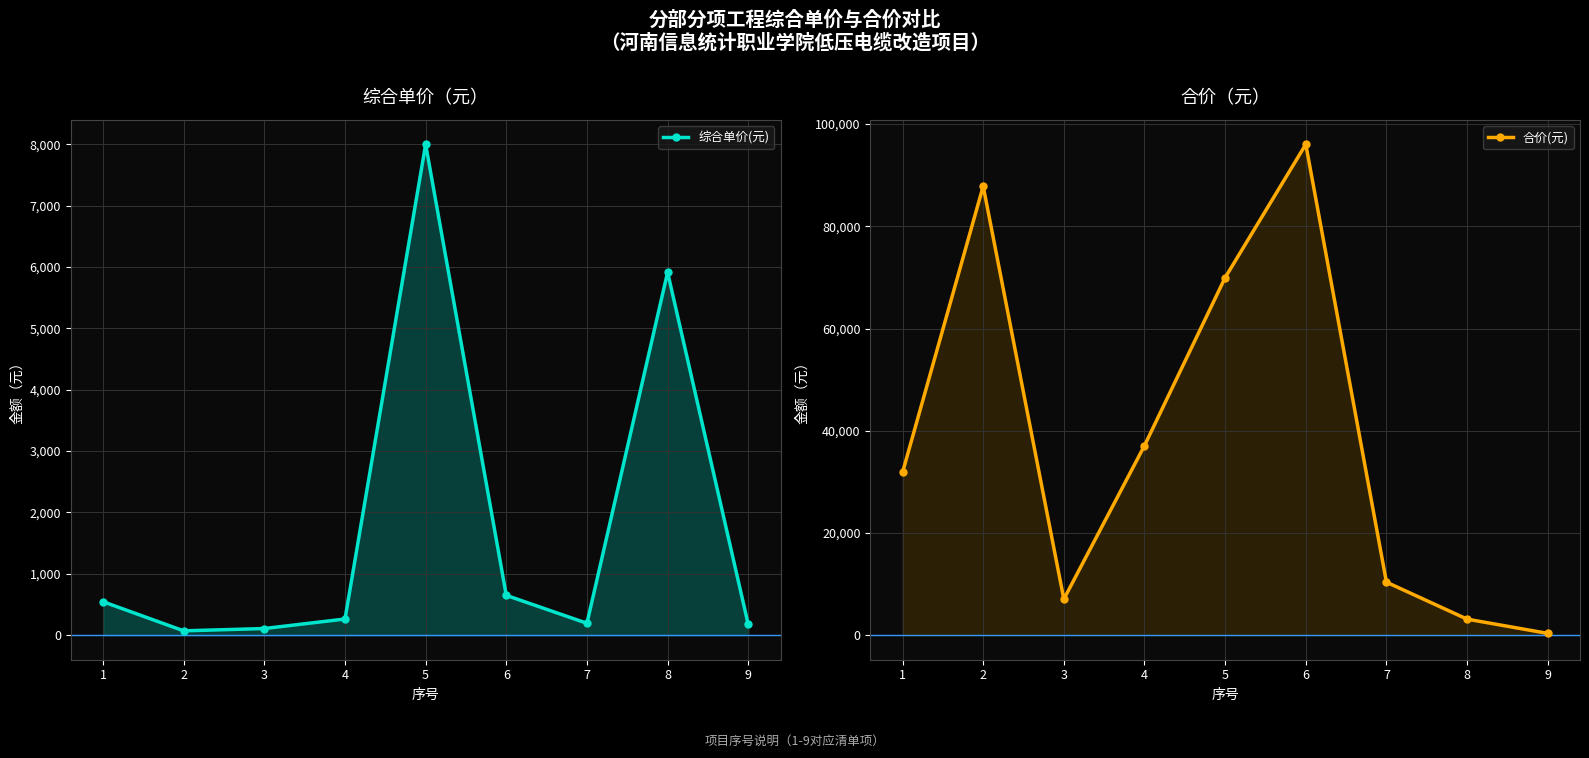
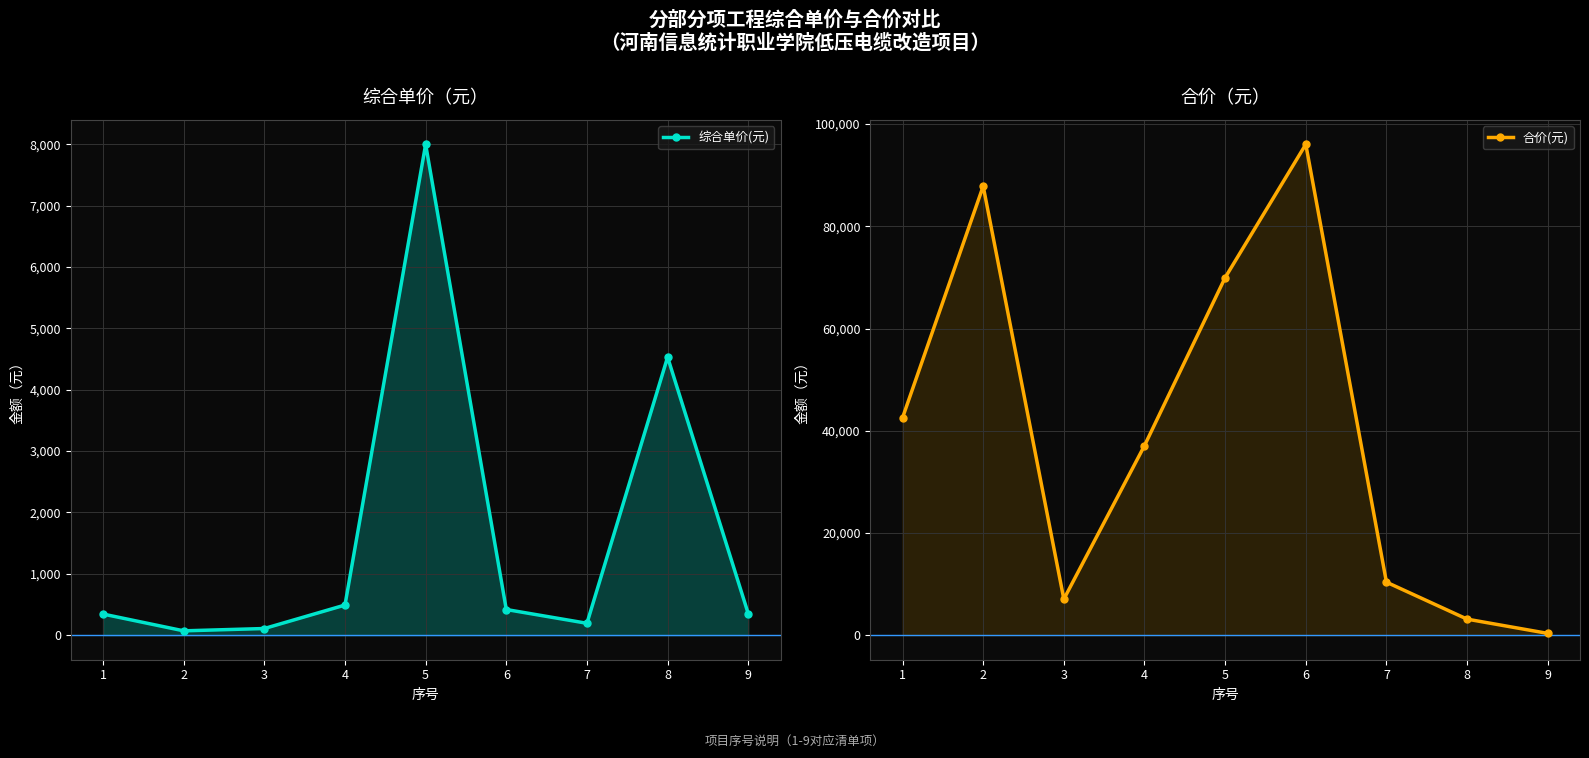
综合单价（元）, 1: 500 -> 300
综合单价（元）, 4: 300 -> 500
综合单价（元）, 6: 600 -> 400
综合单价（元）, 8: 5,900 -> 4,500
综合单价（元）, 9: 200 -> 400
合价（元）, 1: 32,000 -> 43,000
